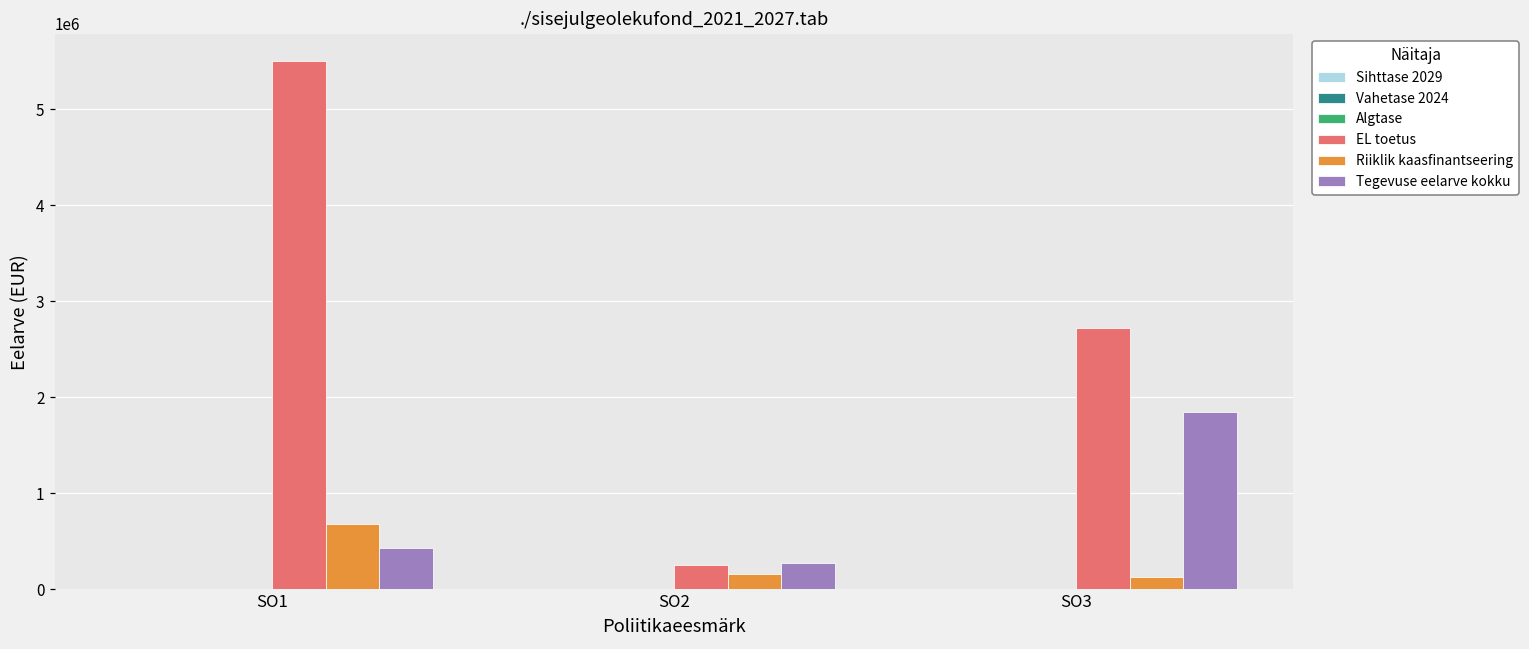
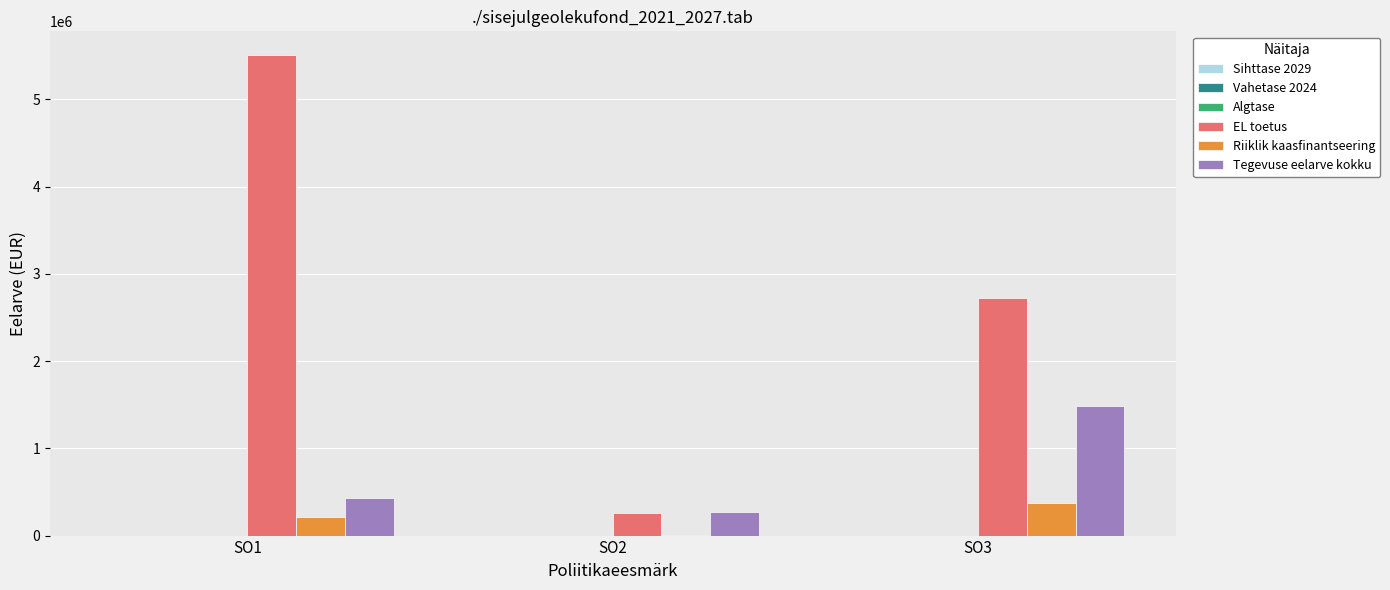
Riiklik kaasfinantseering, SO1: 700000 -> 200000
Riiklik kaasfinantseering, SO2: 200000 -> 0
Riiklik kaasfinantseering, SO3: 100000 -> 400000
Tegevuse eelarve kokku, SO3: 1800000 -> 1500000
